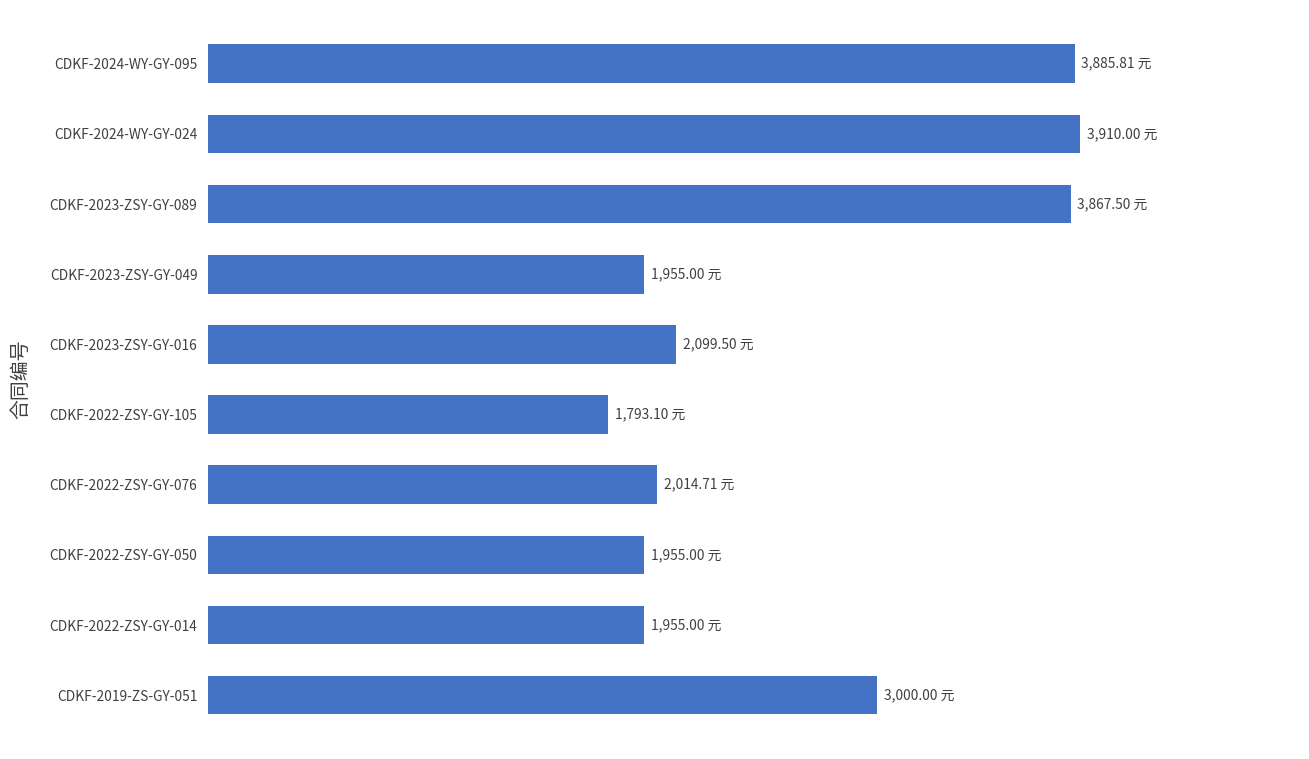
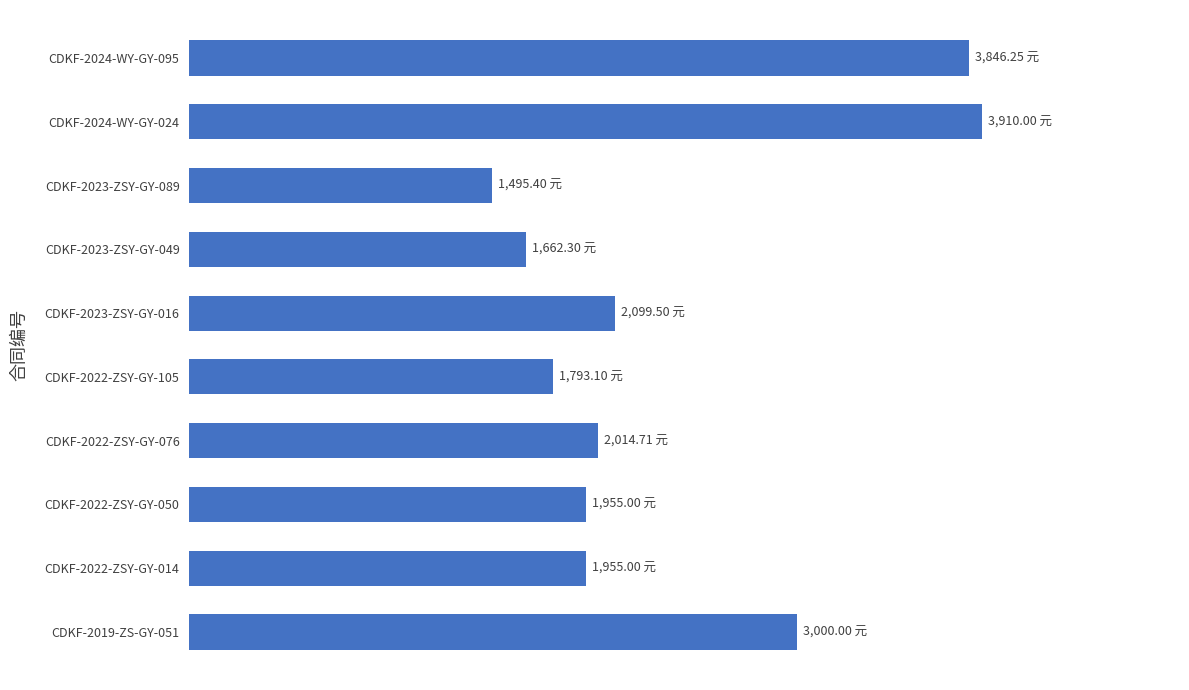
CDKF-2024-WY-GY-095: 3,885.81 -> 3,846.25
CDKF-2023-ZSY-GY-089: 3,867.50 -> 1,495.40
CDKF-2023-ZSY-GY-049: 1,955.00 -> 1,662.30
